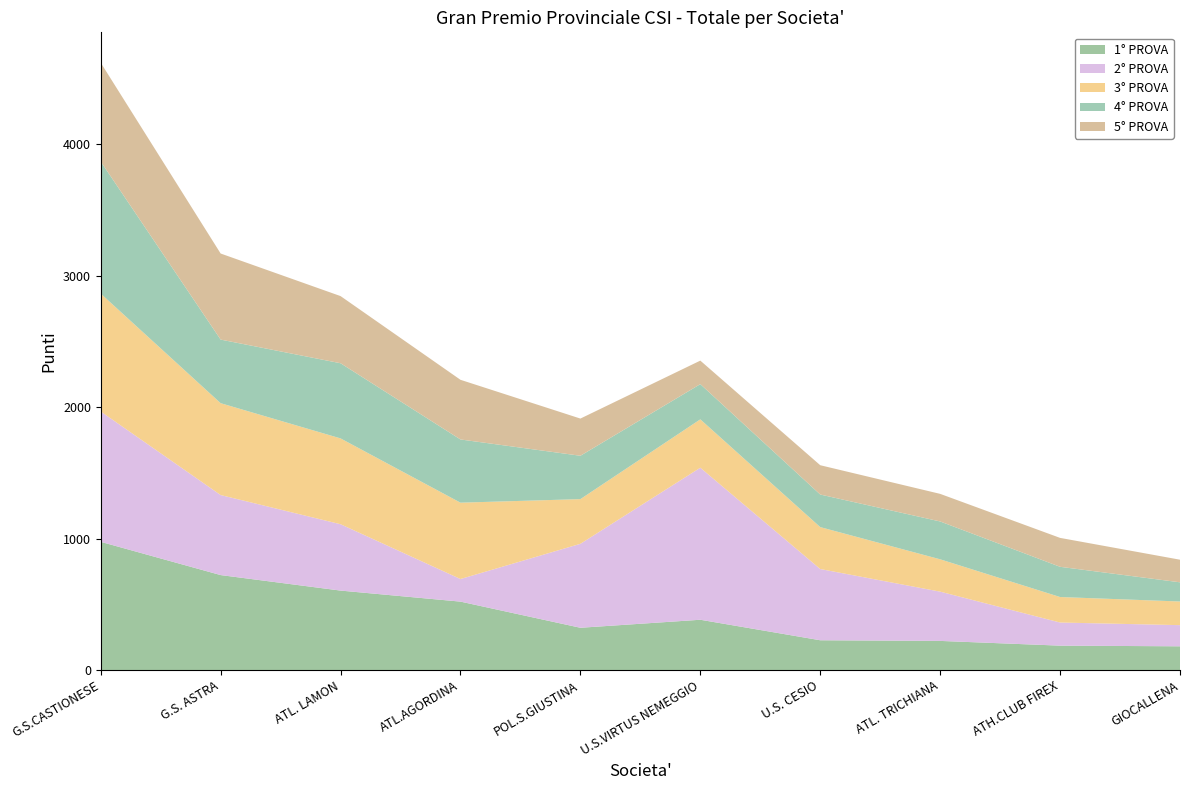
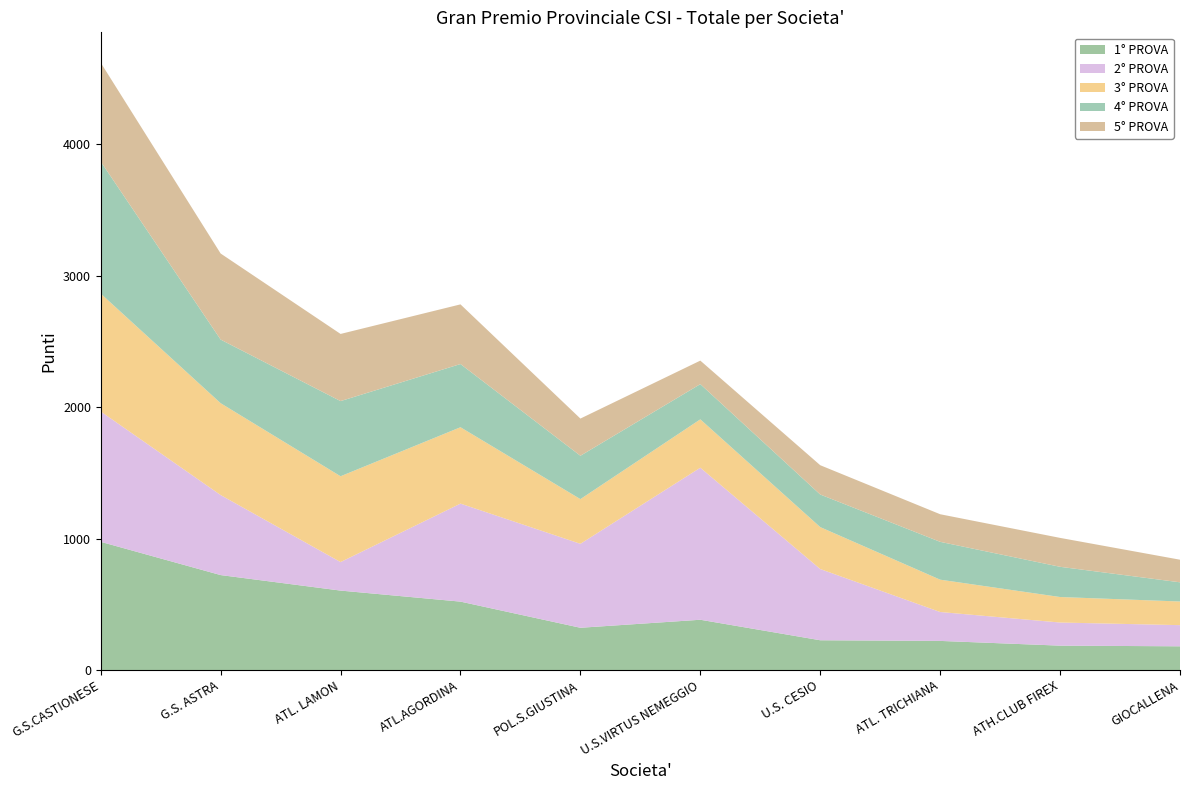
2° PROVA, ATL. LAMON: 510 -> 220
2° PROVA, ATL.AGORDINA: 170 -> 750
2° PROVA, ATL. TRICHIANA: 380 -> 220
